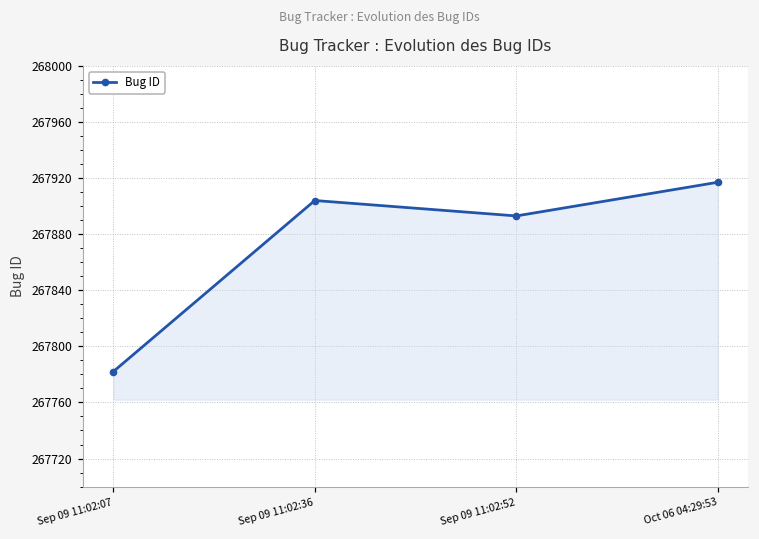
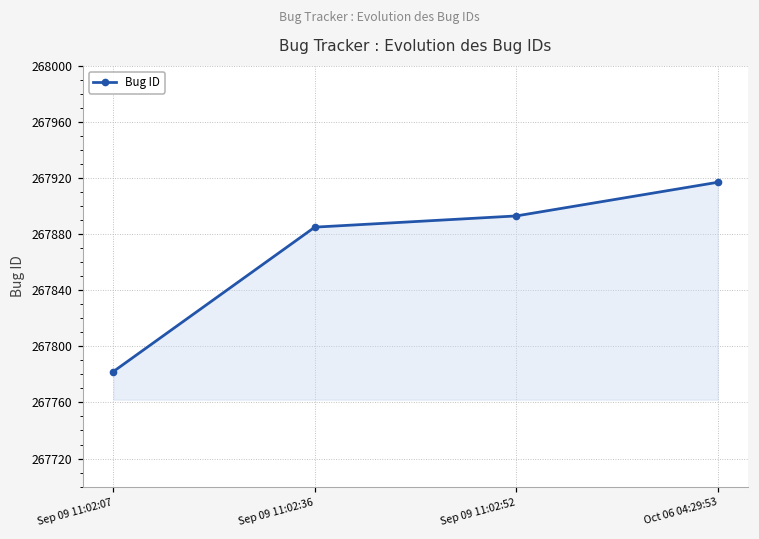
Sep 09 11:02:36: 267904 -> 267885
